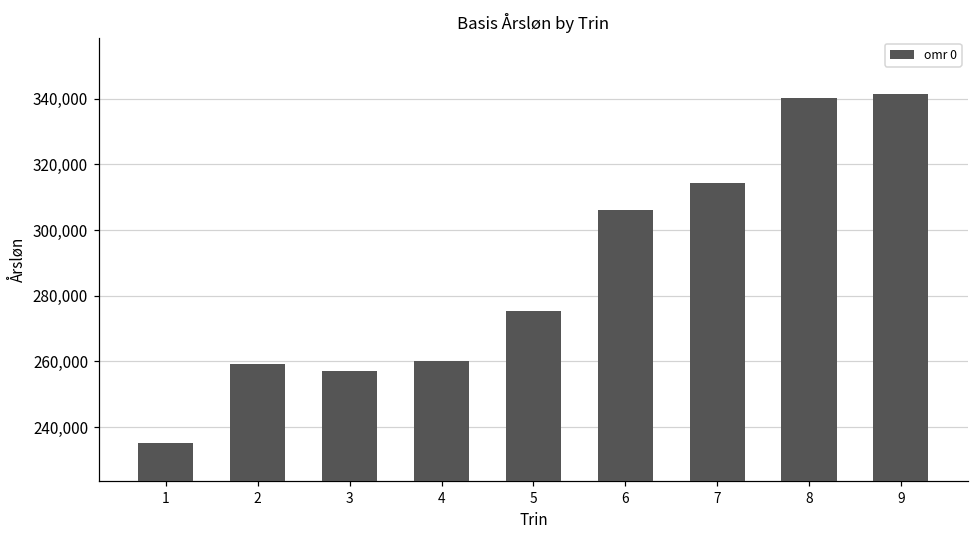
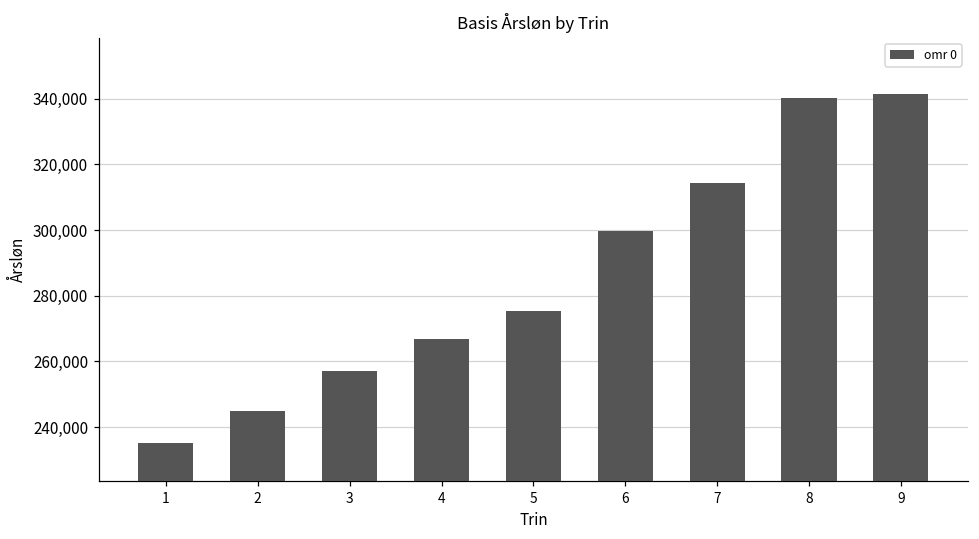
2: 259,000 -> 245,000
4: 260,000 -> 267,000
6: 306,000 -> 300,000
